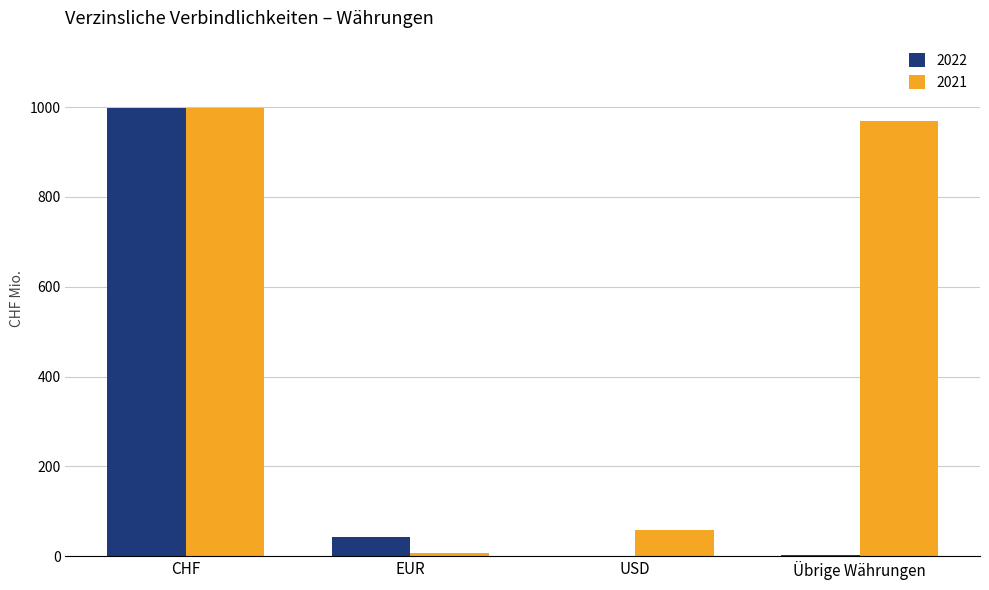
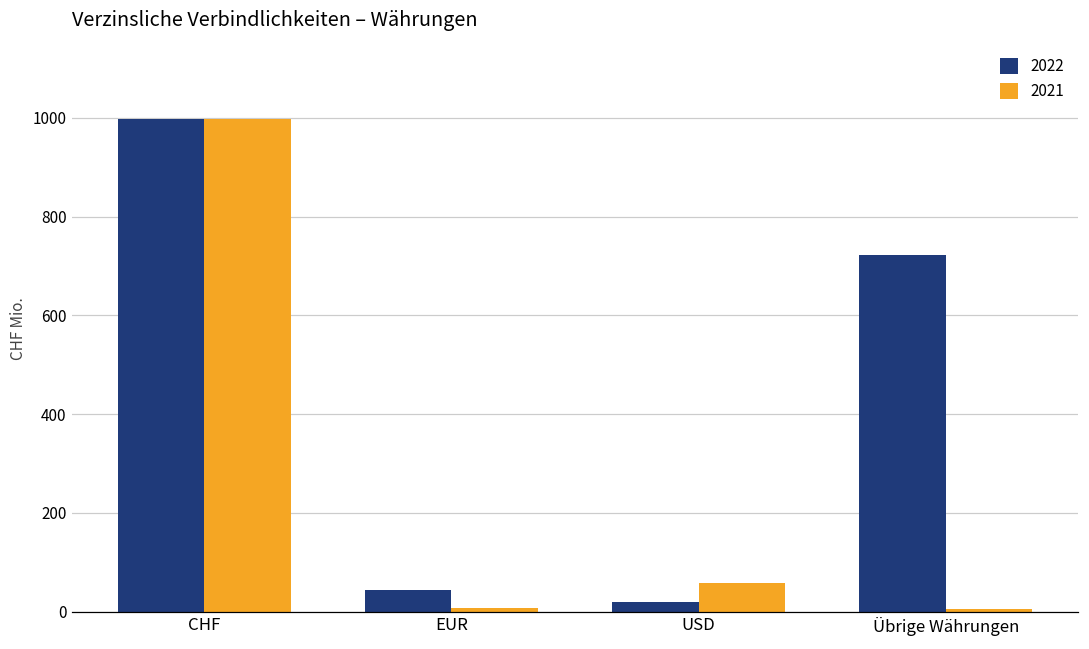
2022, USD: 0 -> 20
2022, Übrige Währungen: 0 -> 720
2021, Übrige Währungen: 970 -> 0
